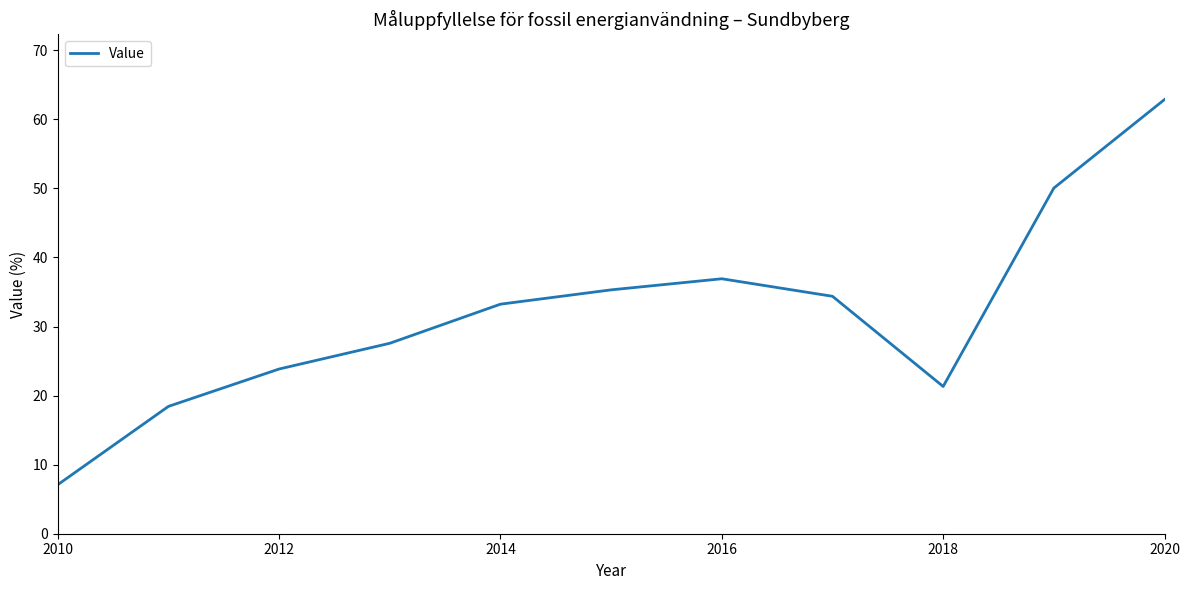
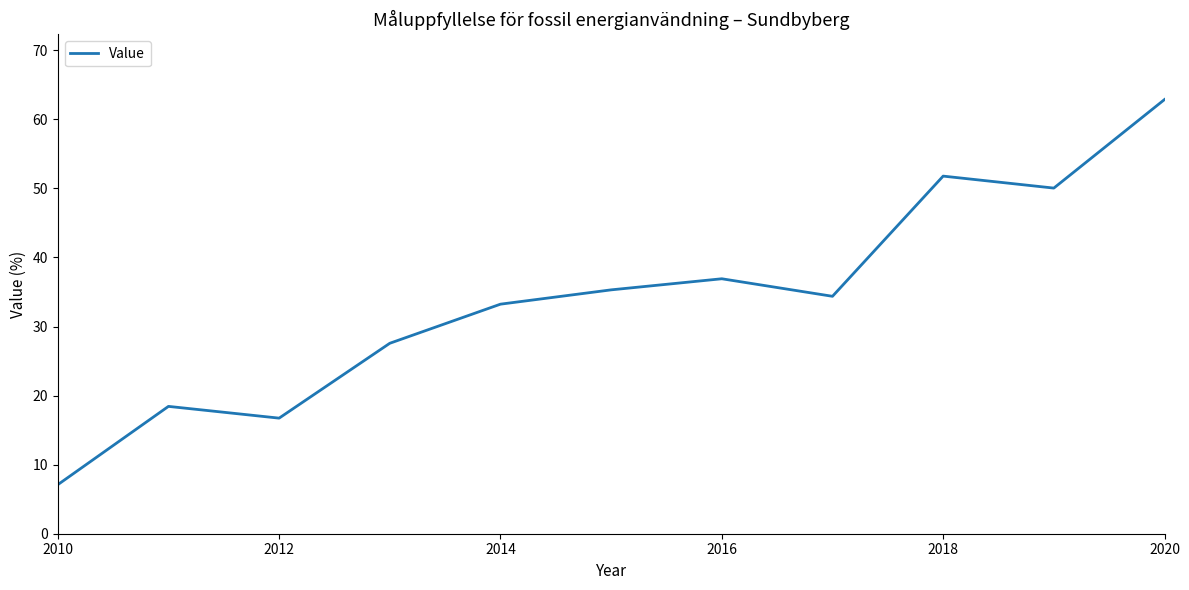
2012: 24 -> 17
2018: 21 -> 52
